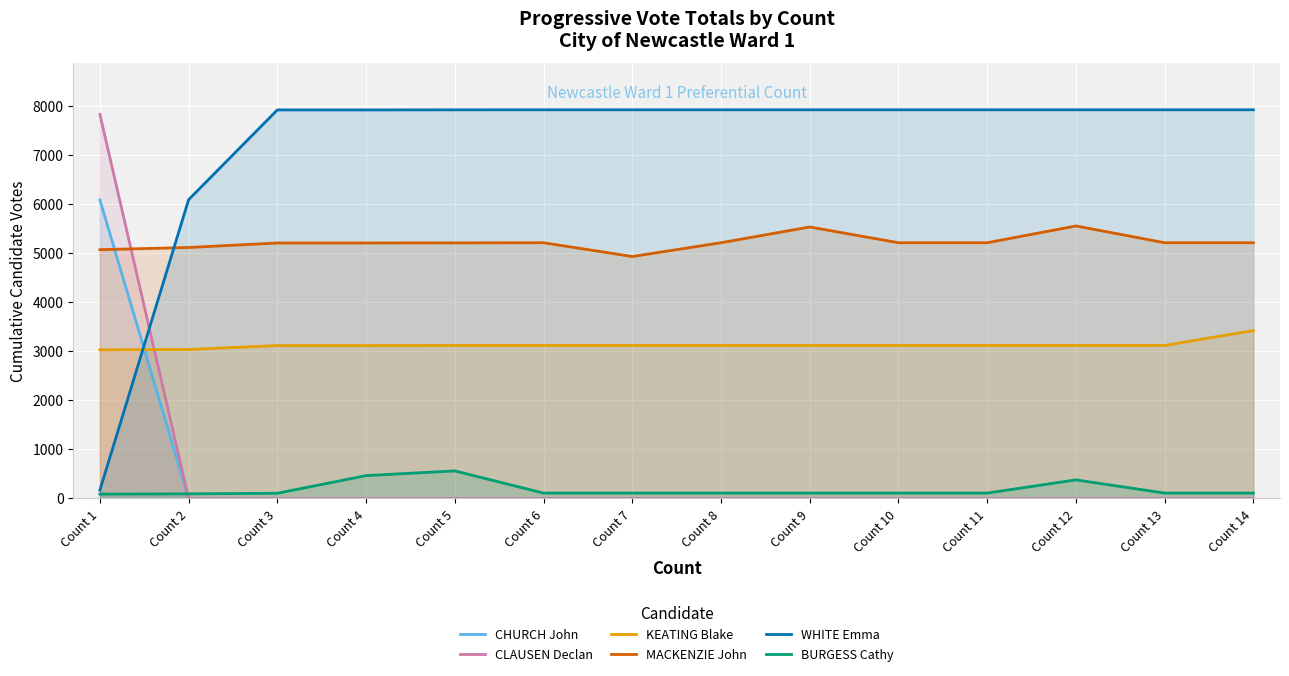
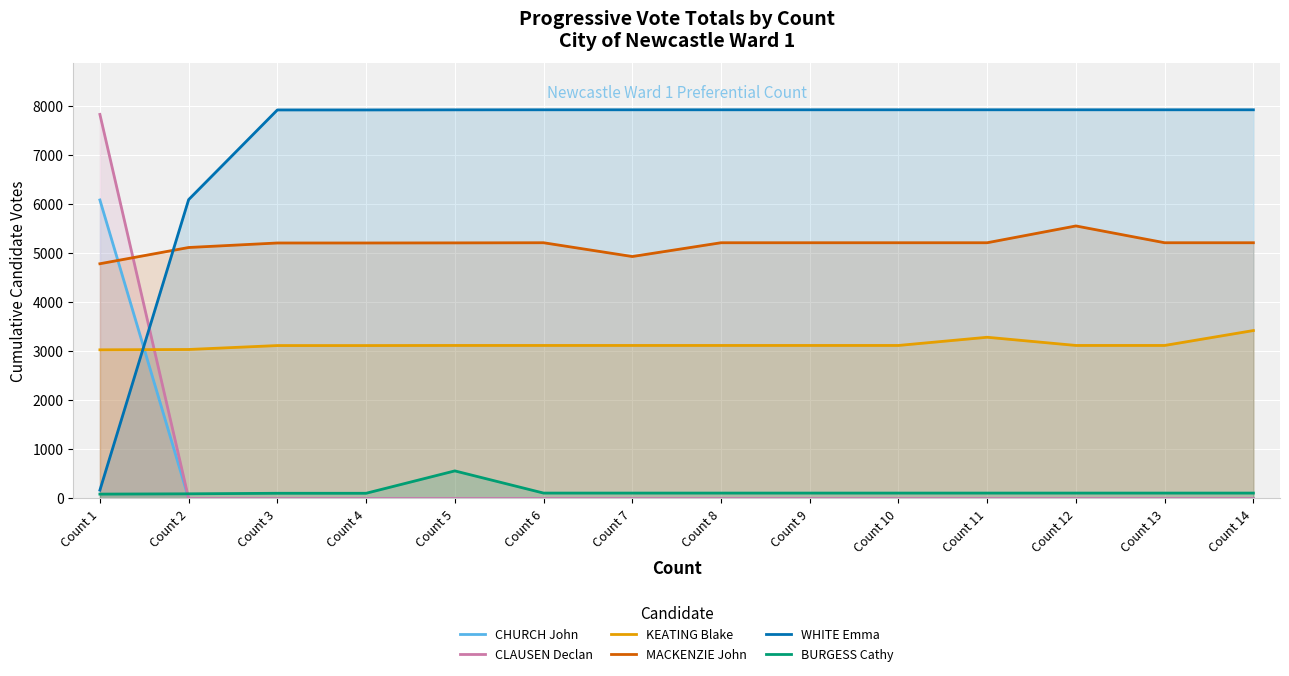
MACKENZIE John, Count 1: 5100 -> 4800
BURGESS Cathy, Count 4: 500 -> 100
MACKENZIE John, Count 9: 5500 -> 5200
KEATING Blake, Count 11: 3100 -> 3300
BURGESS Cathy, Count 12: 400 -> 100
